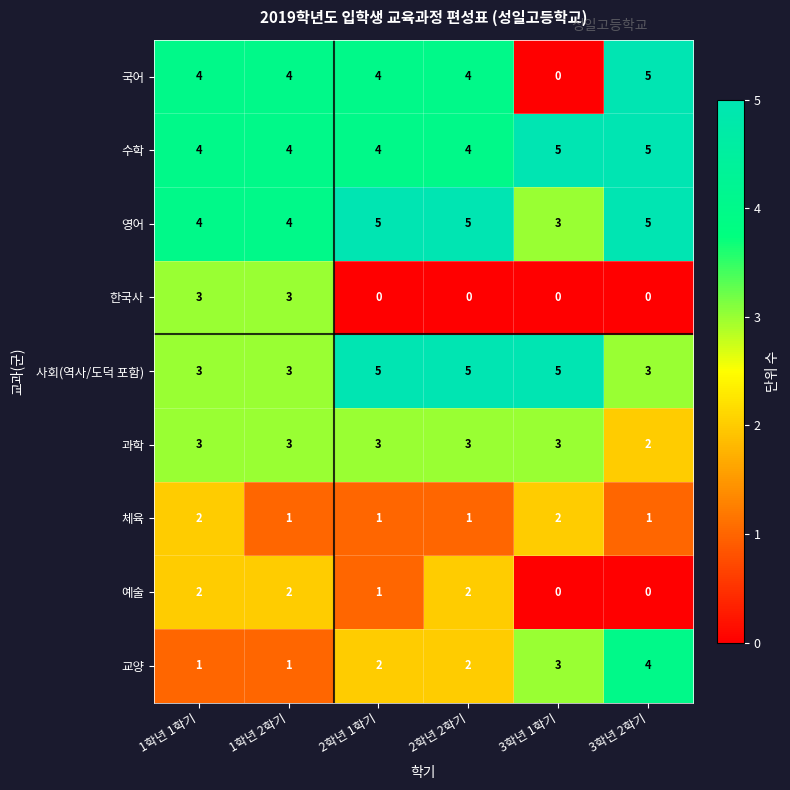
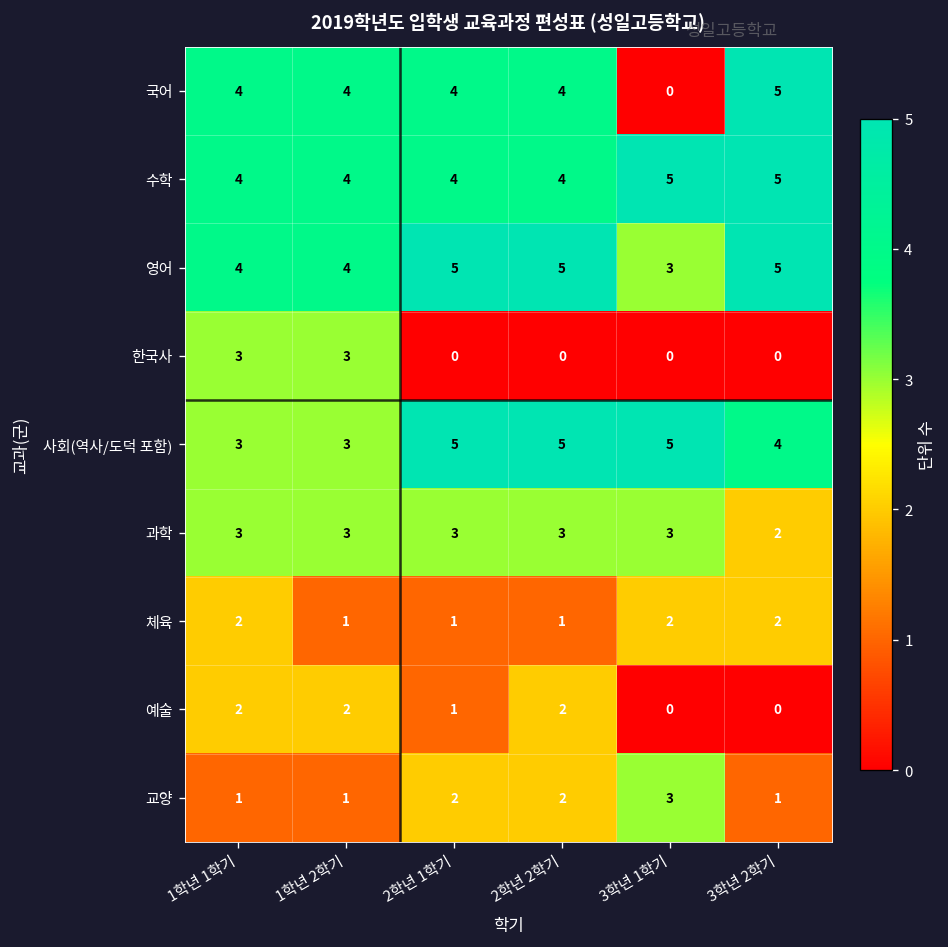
사회(역사/도덕 포함), 3학년 2학기: 3 -> 4
체육, 3학년 2학기: 1 -> 2
교양, 3학년 2학기: 4 -> 1
